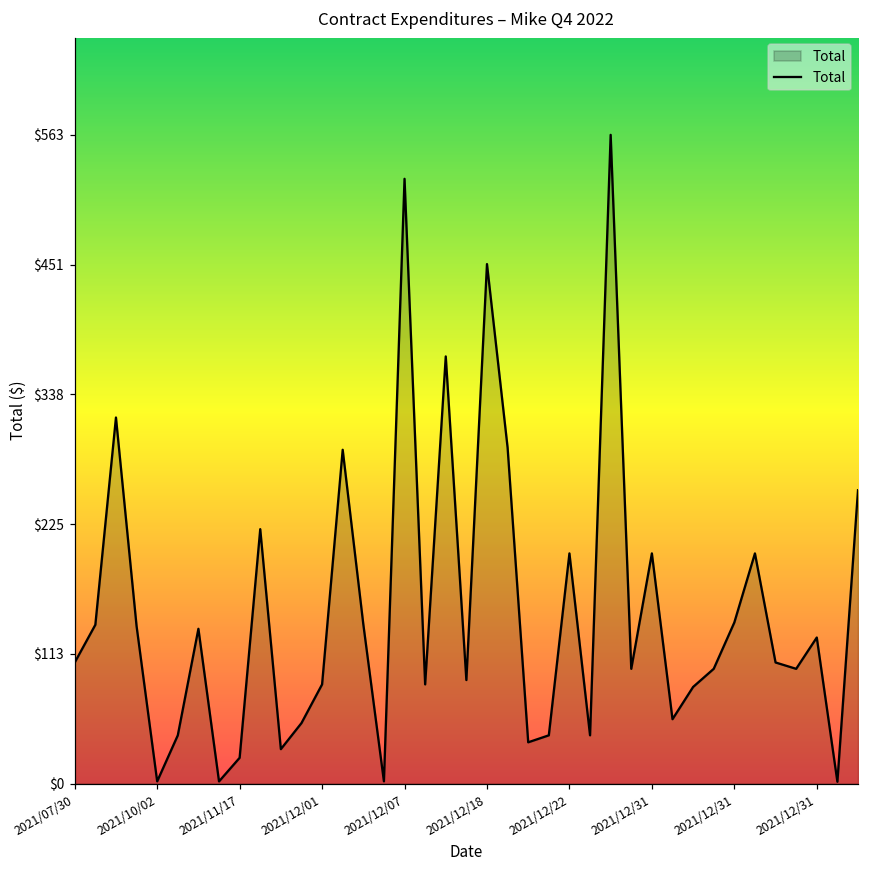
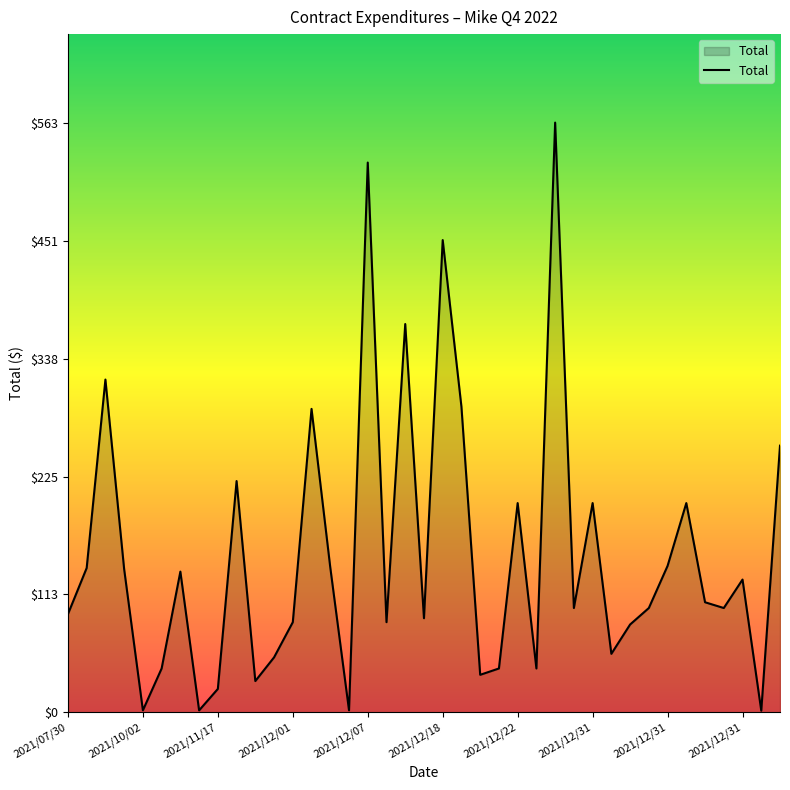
2021/07/30: $105 -> $94
